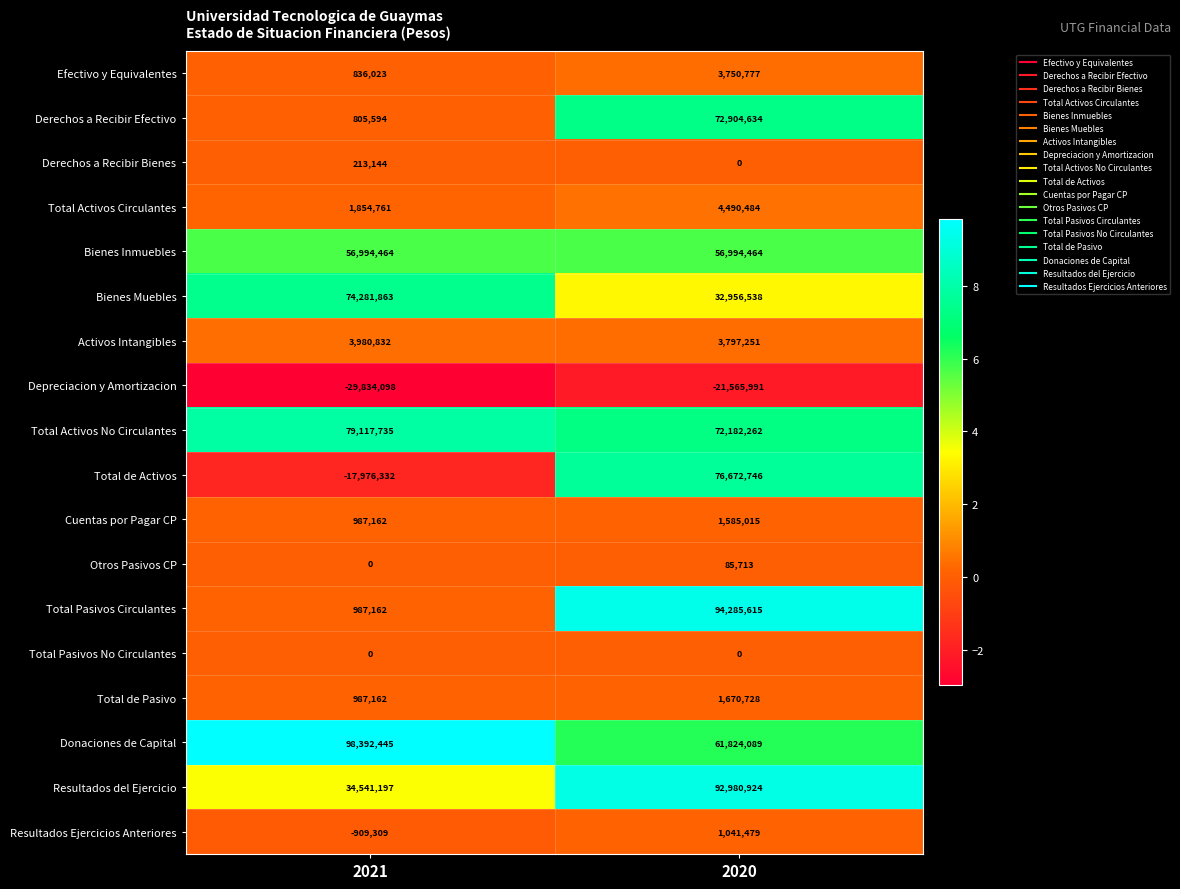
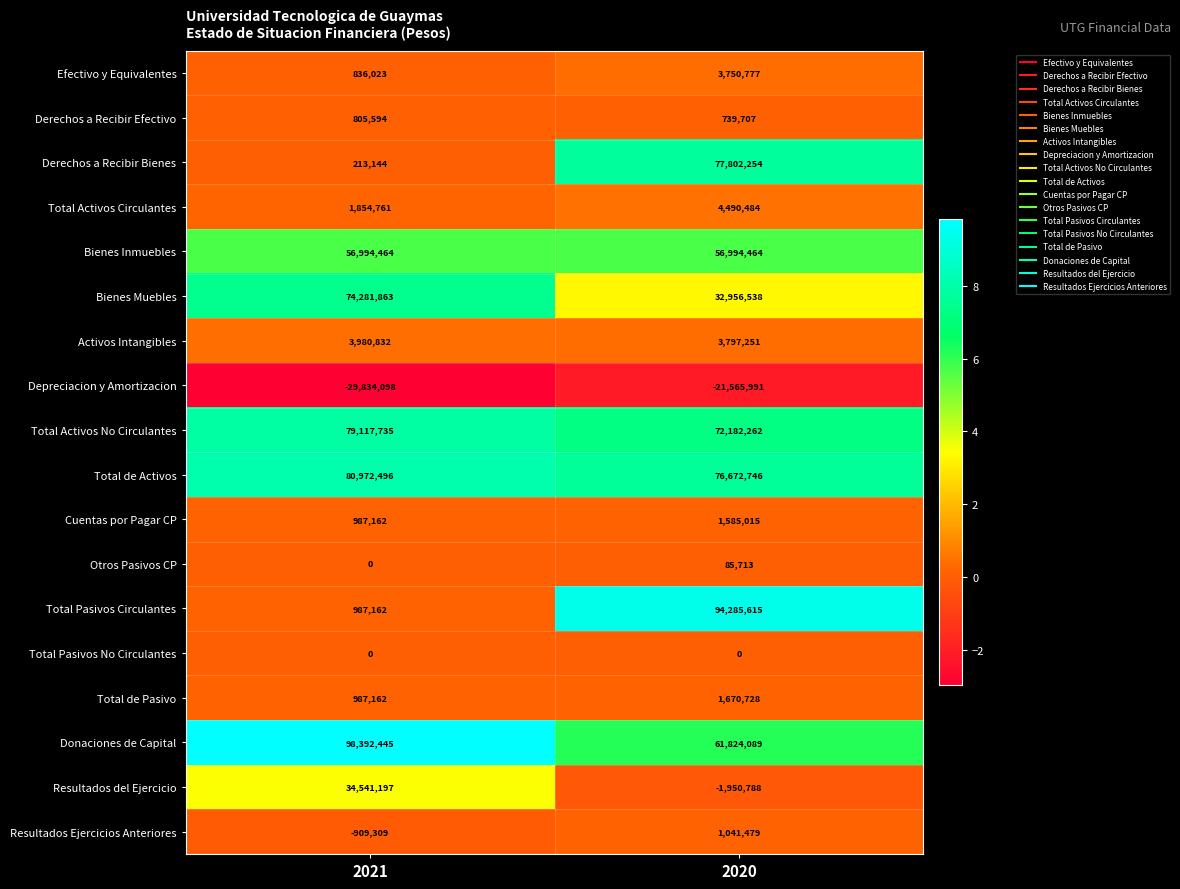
Derechos a Recibir Efectivo, 2020: 72,904,634 -> 739,707
Derechos a Recibir Bienes, 2020: 0 -> 77,802,254
Total de Activos, 2021: -17,976,332 -> 80,972,496
Resultados del Ejercicio, 2020: 92,980,924 -> -1,950,788
